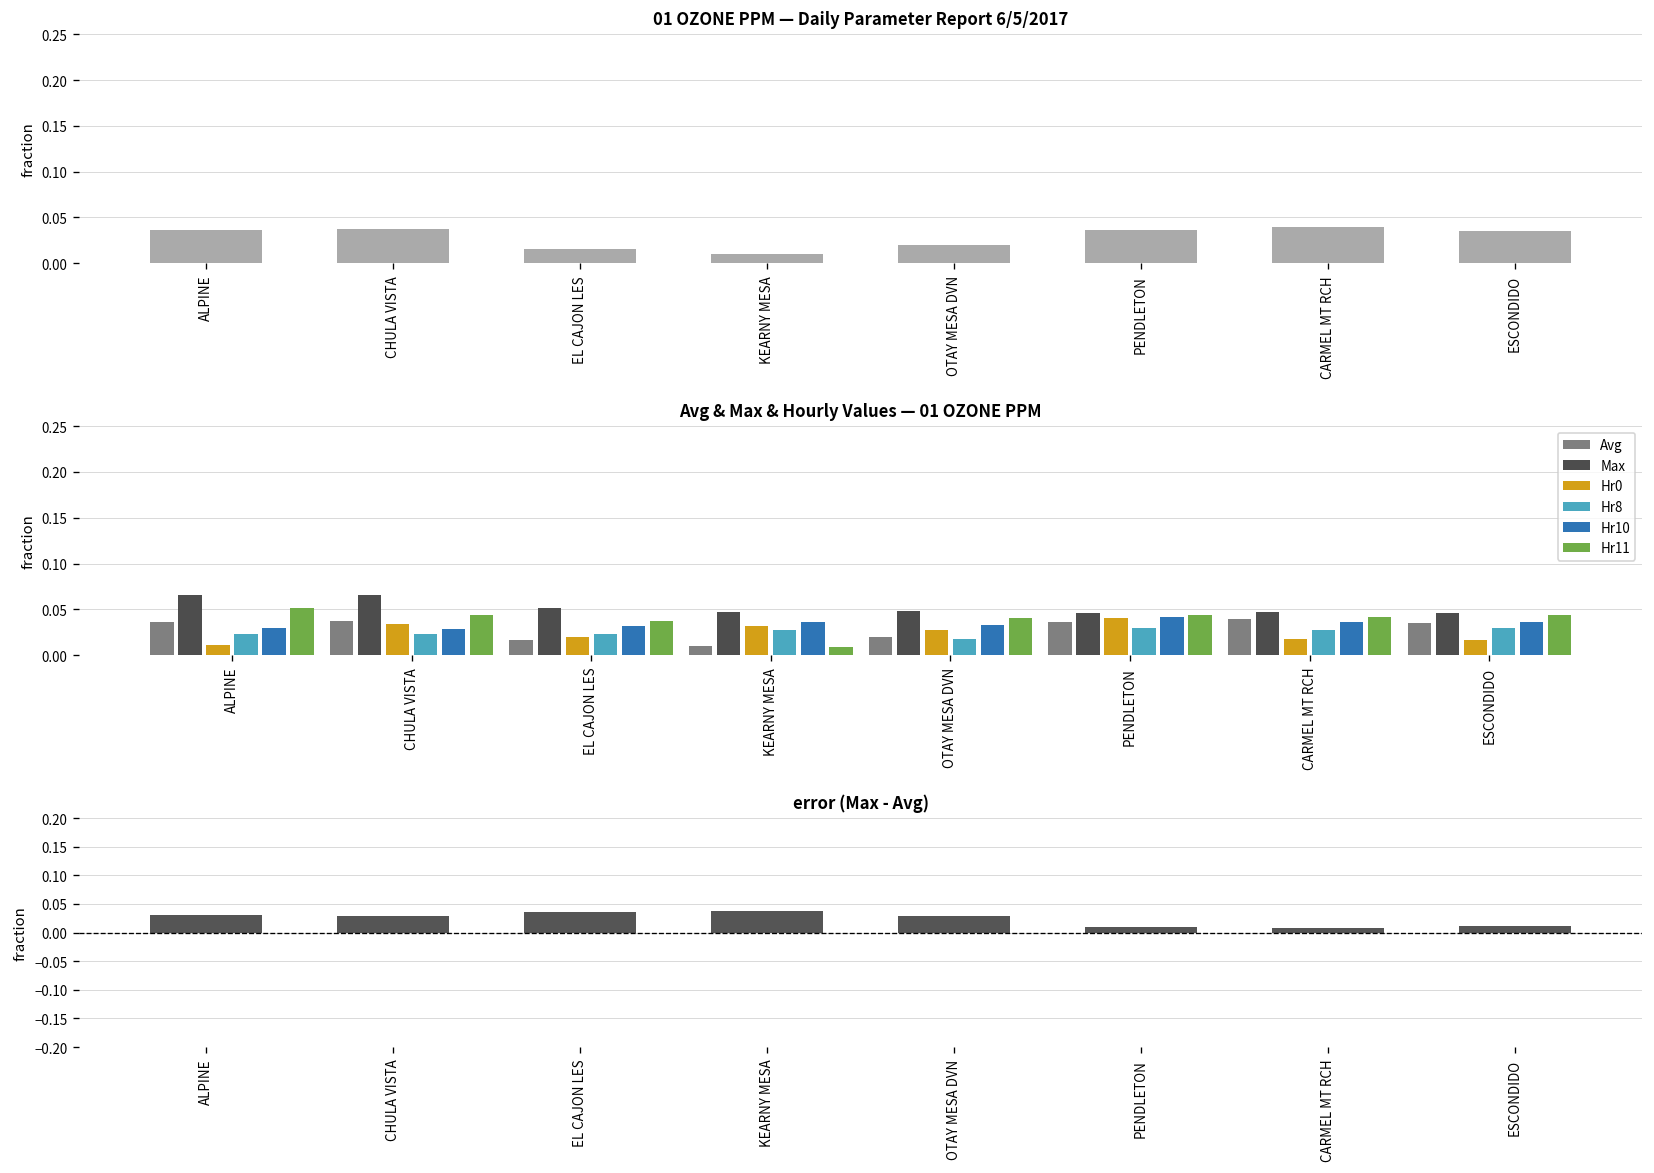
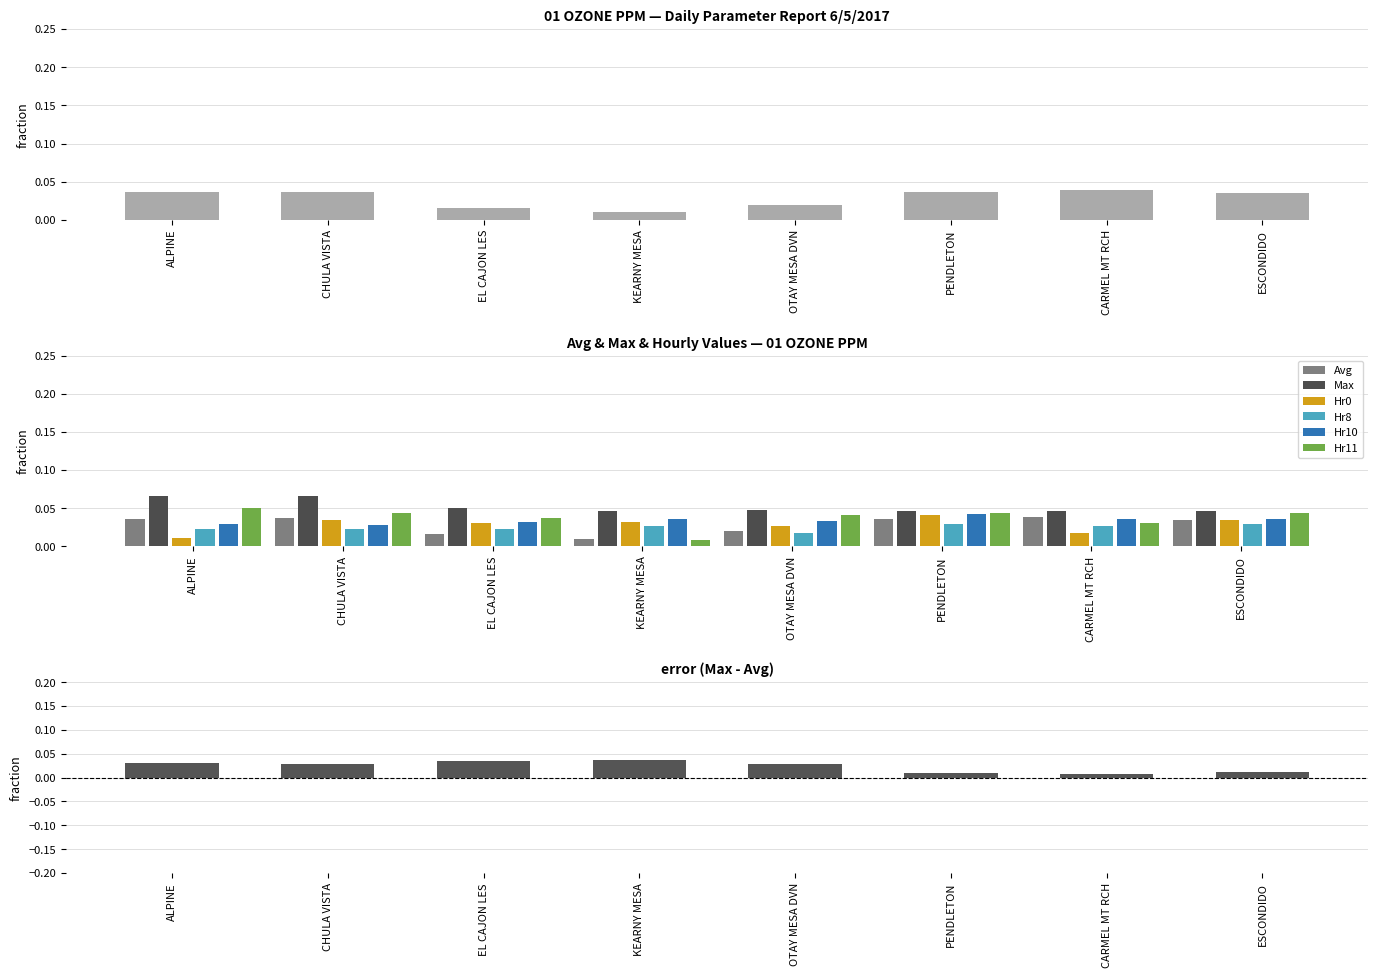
Avg & Max & Hourly Values — 01 OZONE PPM, Hr0, EL CAJON LES: 0.02 -> 0.03
Avg & Max & Hourly Values — 01 OZONE PPM, Hr11, CARMEL MT RCH: 0.04 -> 0.03
Avg & Max & Hourly Values — 01 OZONE PPM, Hr0, ESCONDIDO: 0.02 -> 0.03
